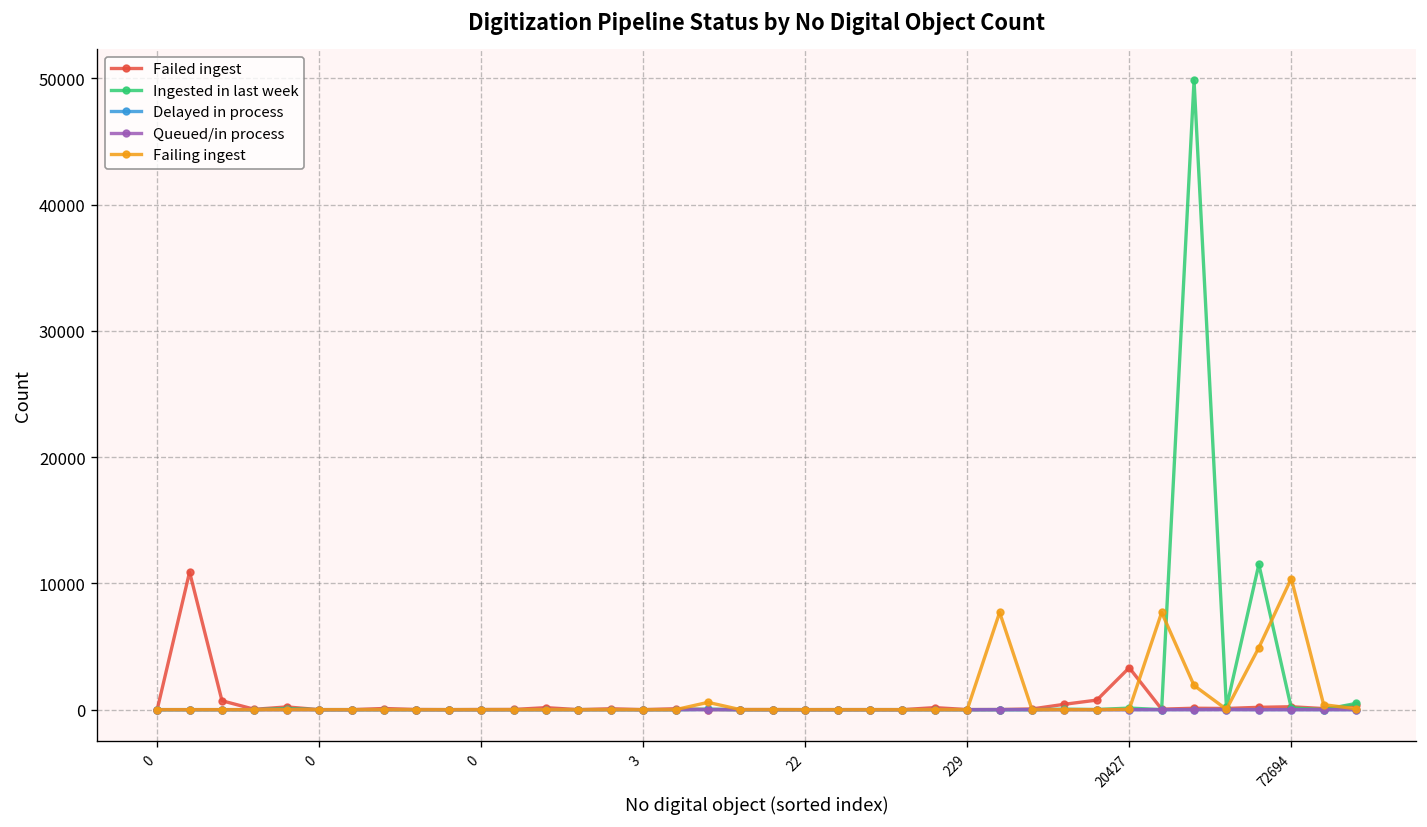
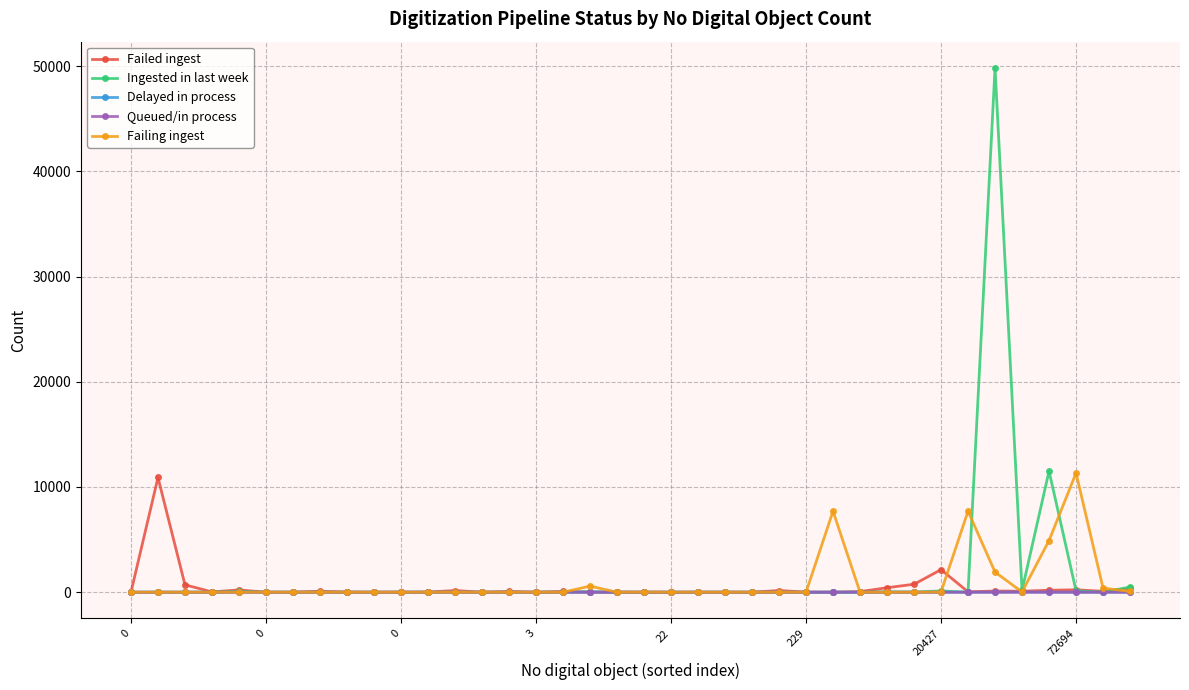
Failed ingest, 20427: 3300 -> 2100
Failing ingest, 72694: 10400 -> 11300
